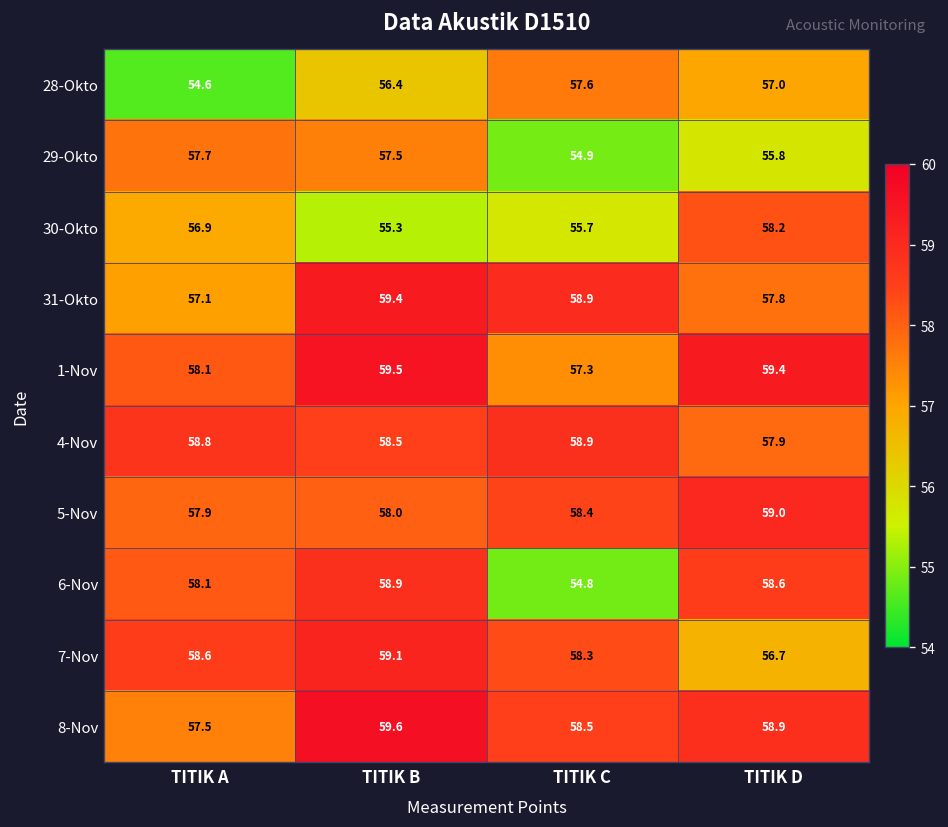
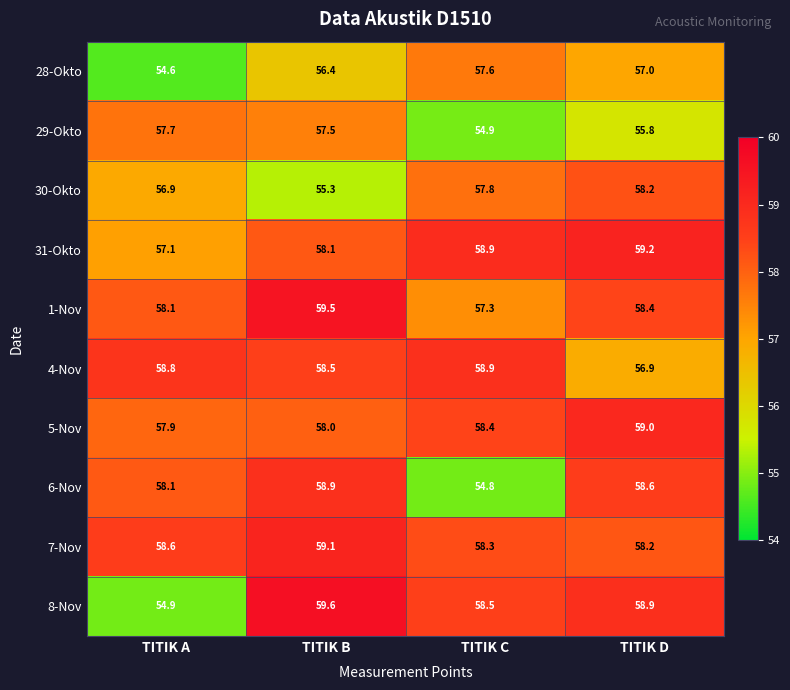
30-Okto, TITIK C: 55.7 -> 57.8
31-Okto, TITIK B: 59.4 -> 58.1
31-Okto, TITIK D: 57.8 -> 59.2
1-Nov, TITIK D: 59.4 -> 58.4
4-Nov, TITIK D: 57.9 -> 56.9
7-Nov, TITIK D: 56.7 -> 58.2
8-Nov, TITIK A: 57.5 -> 54.9
